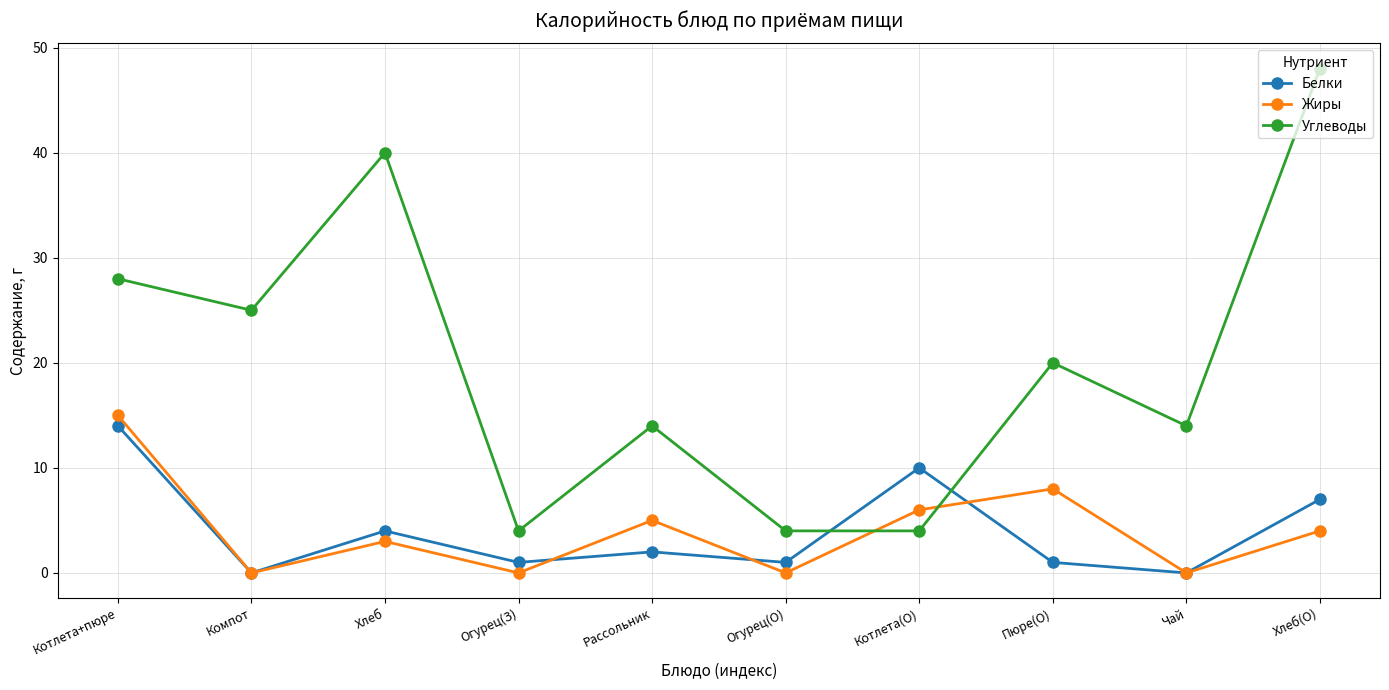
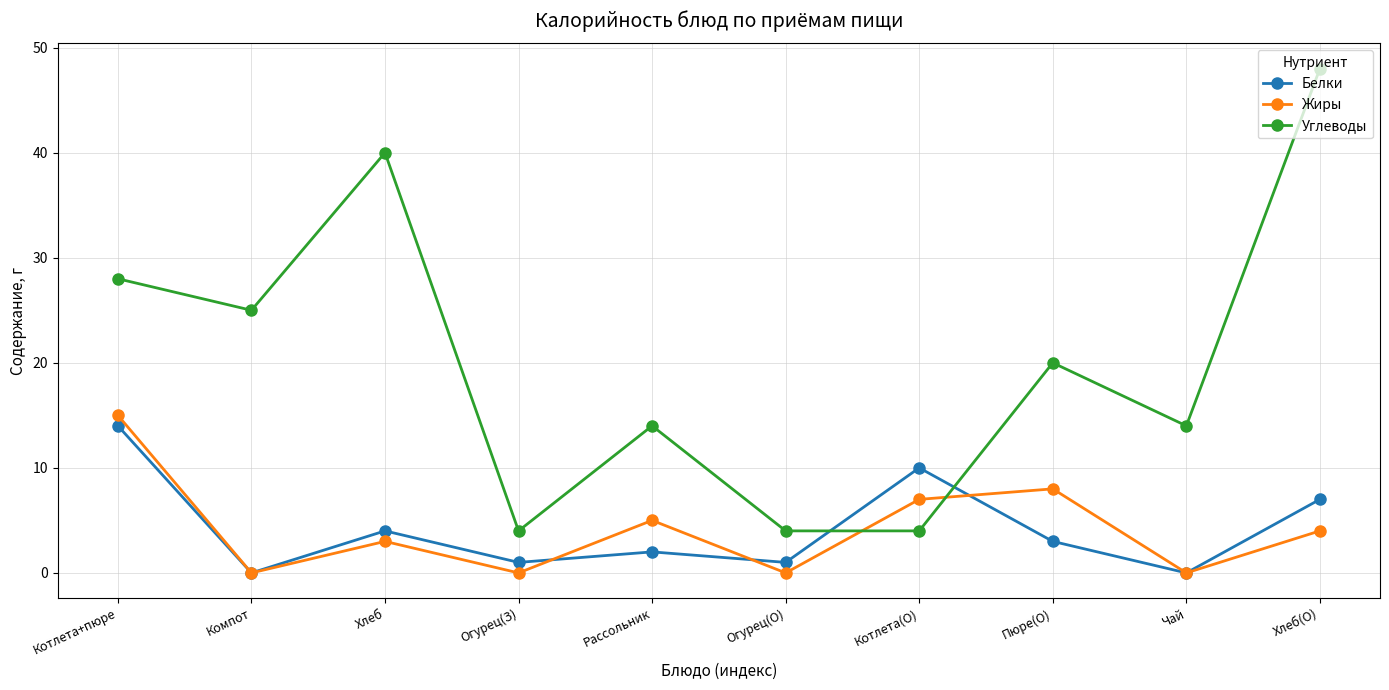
Жиры, Котлета(О): 6 -> 7
Белки, Пюре(О): 1 -> 3
